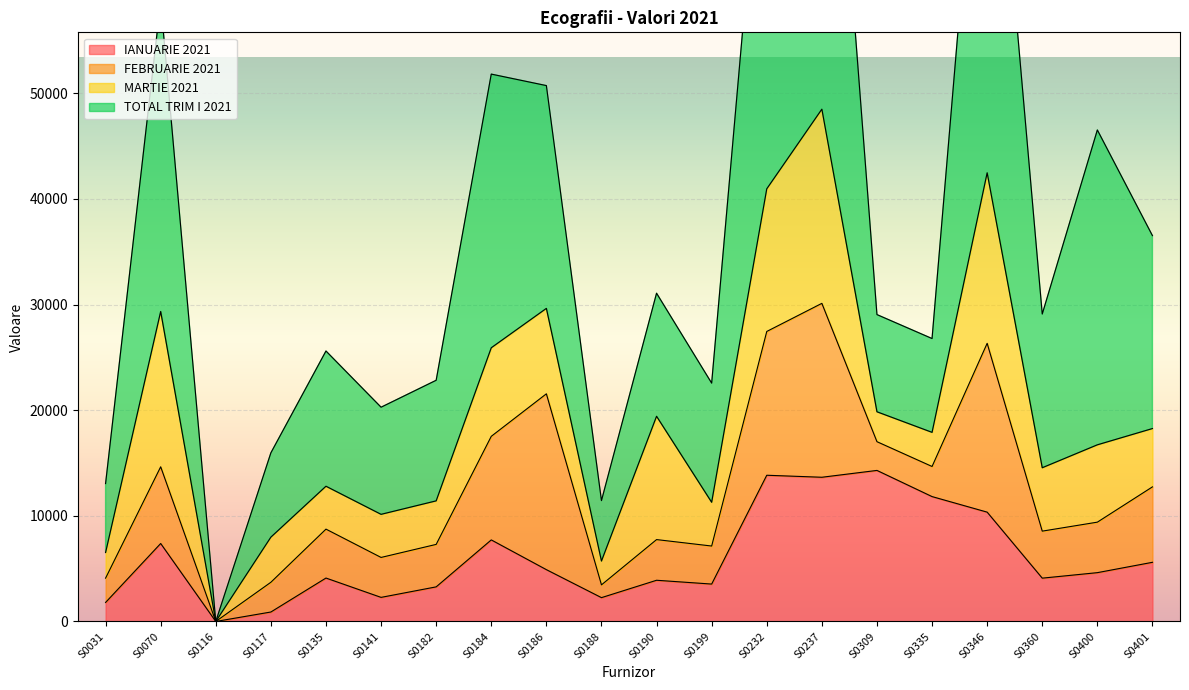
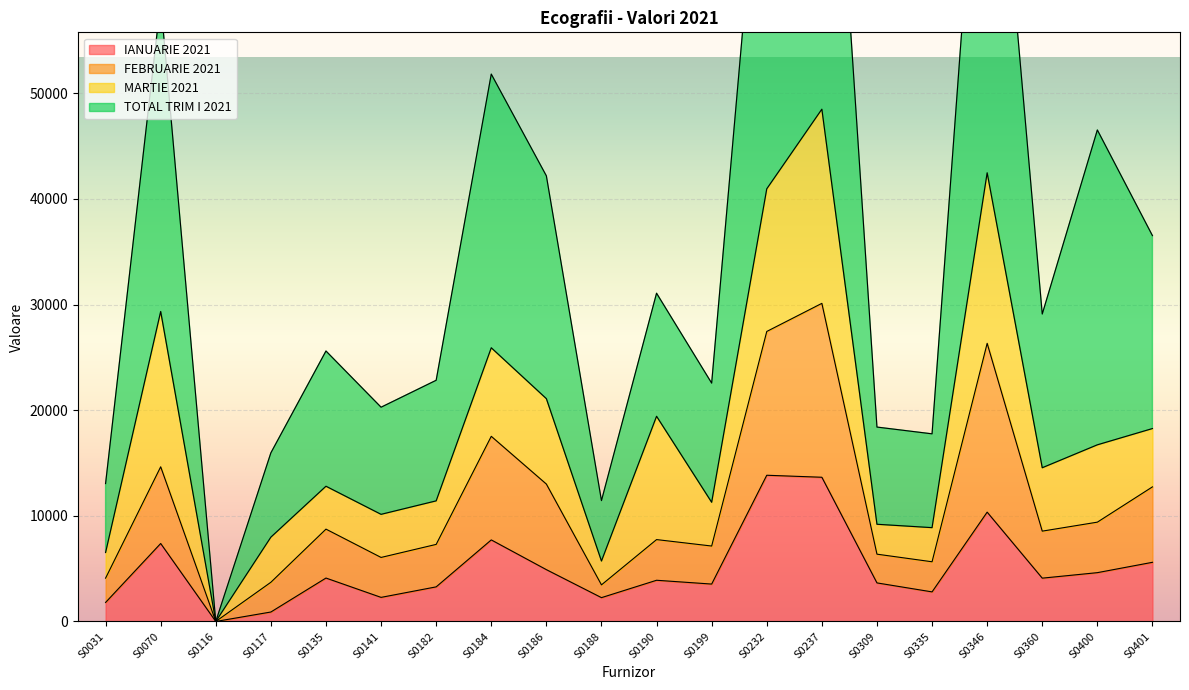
FEBRUARIE 2021, S0186: 16600 -> 8100
IANUARIE 2021, S0309: 14300 -> 3700
IANUARIE 2021, S0335: 11800 -> 2800
